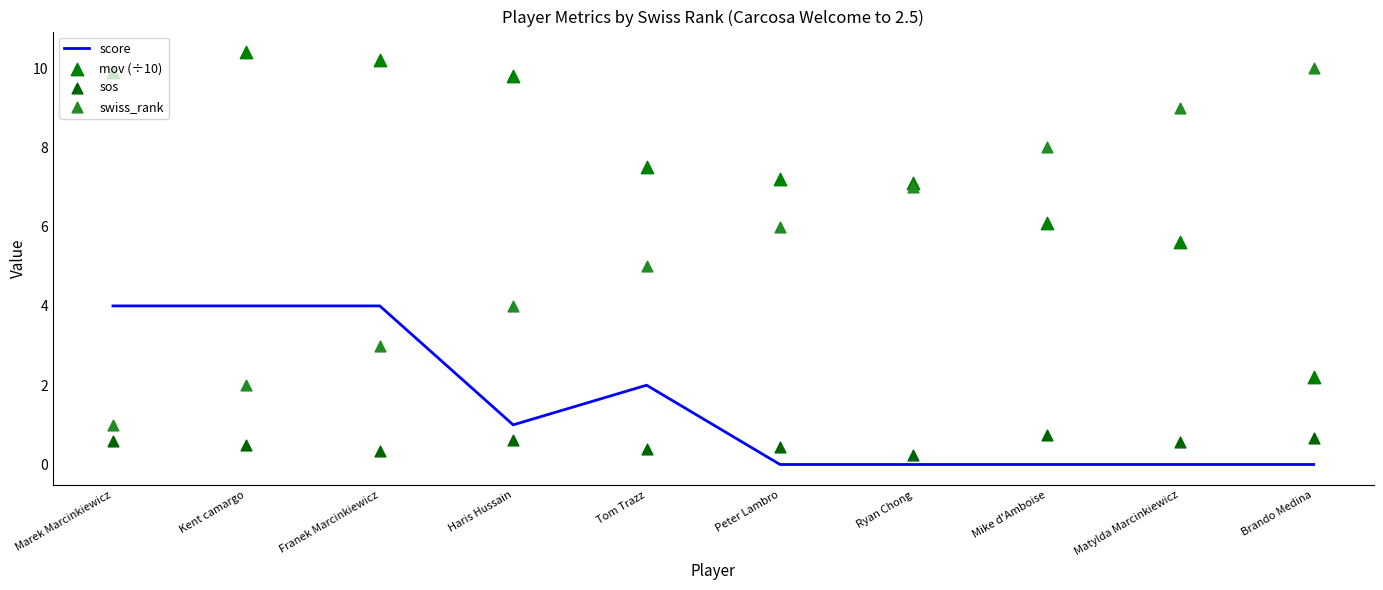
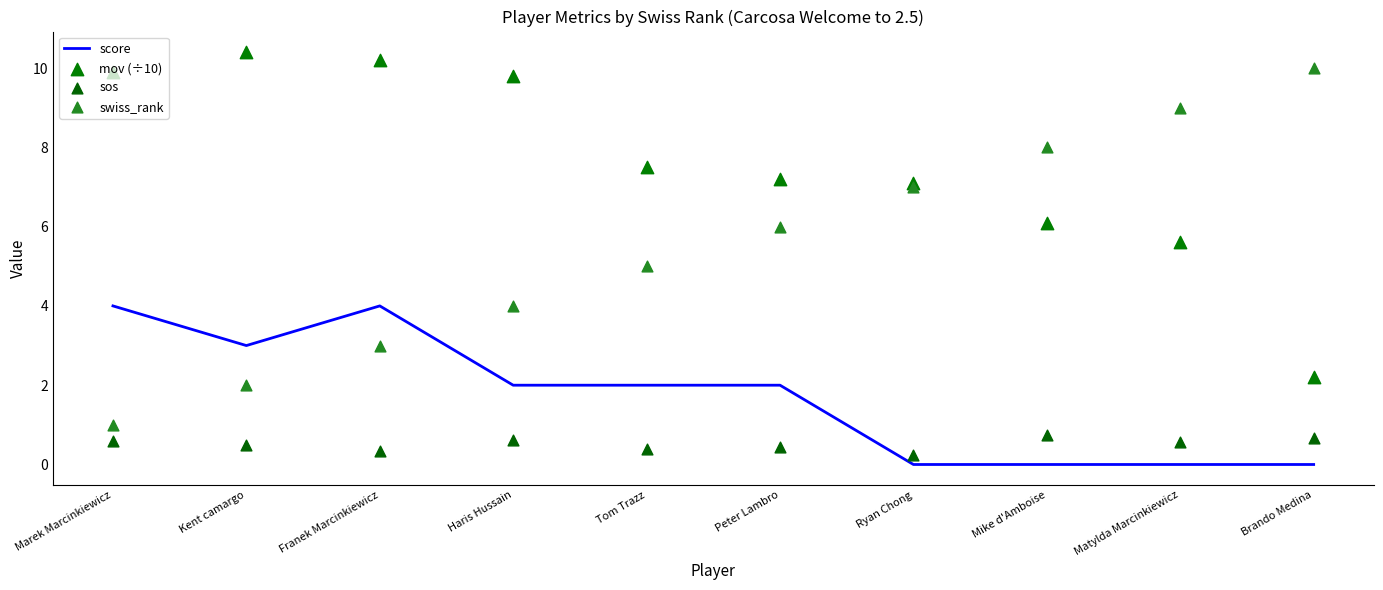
score, Kent camargo: 4 -> 3
score, Haris Hussain: 1 -> 2
score, Peter Lambro: 0 -> 2
